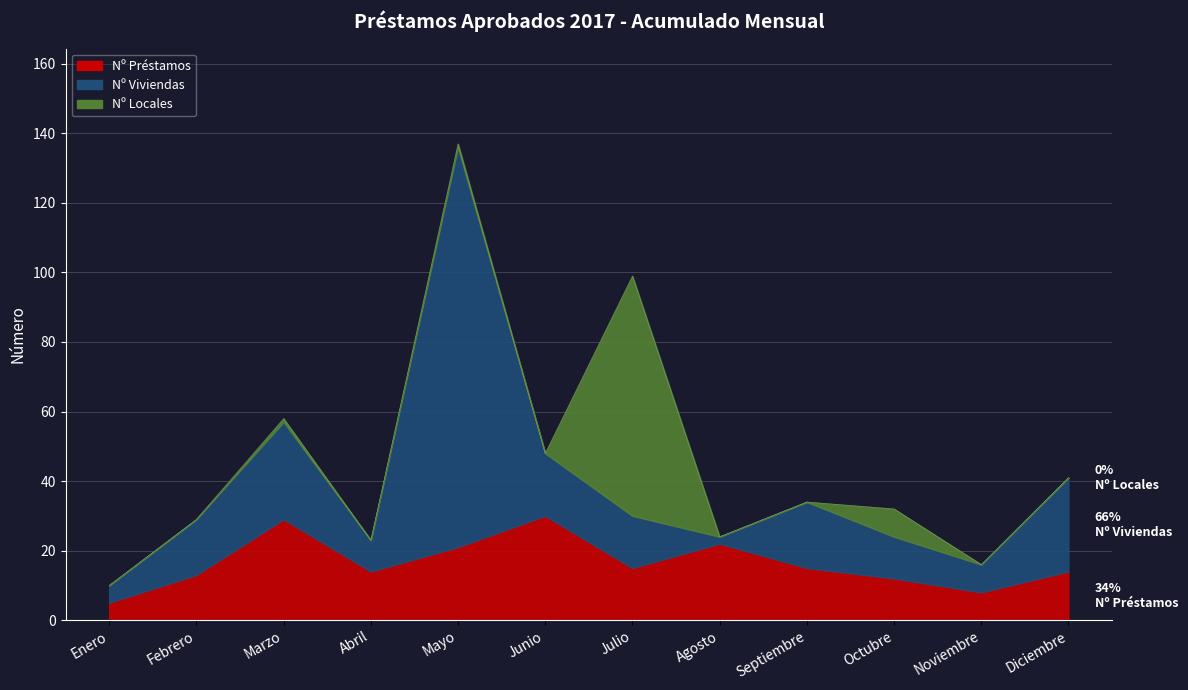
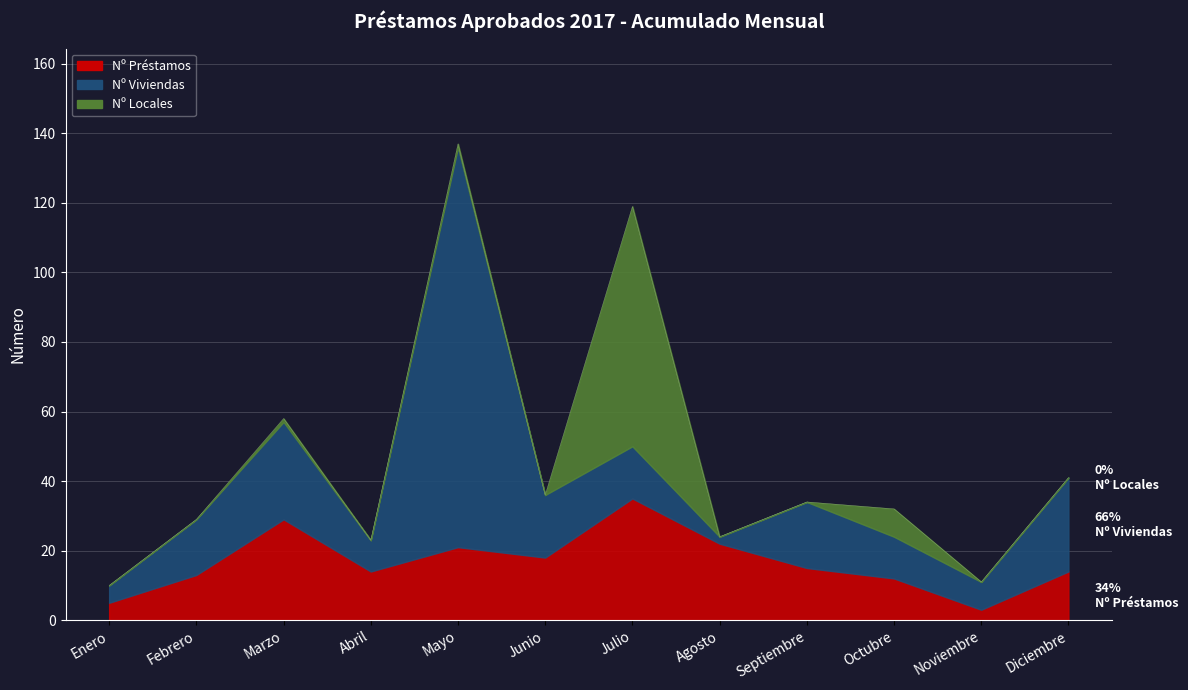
Nº Préstamos, Junio: 30 -> 18
Nº Préstamos, Julio: 15 -> 35
Nº Préstamos, Noviembre: 8 -> 3
